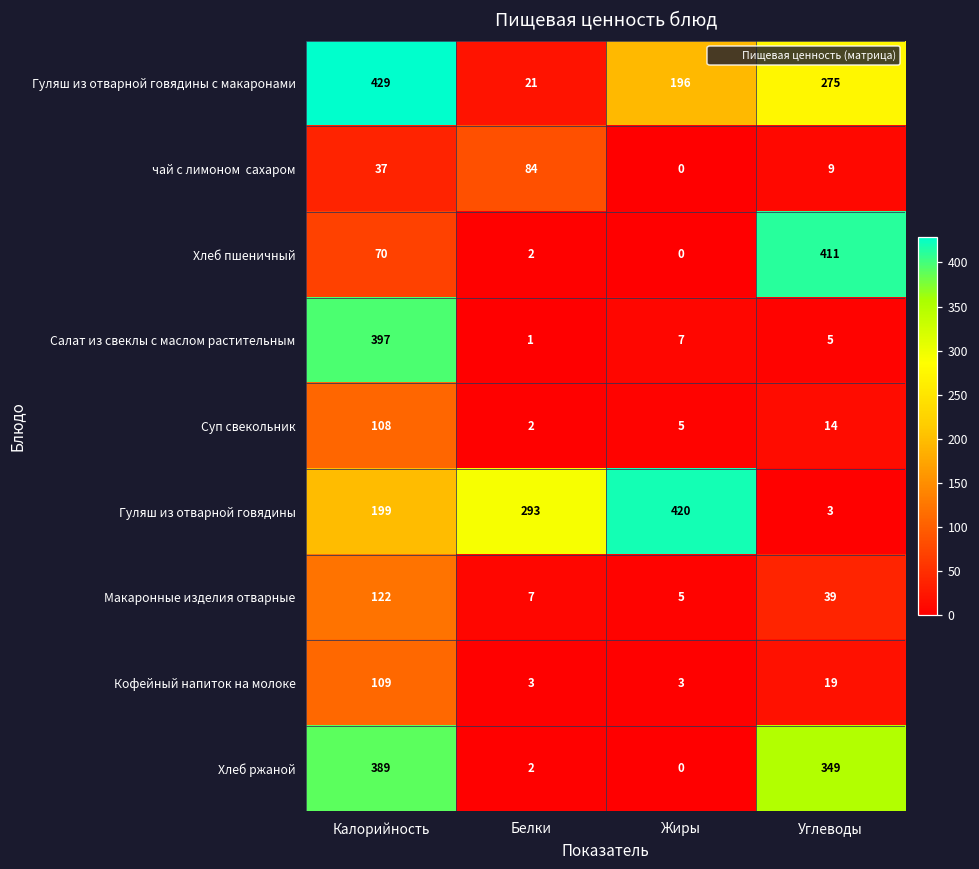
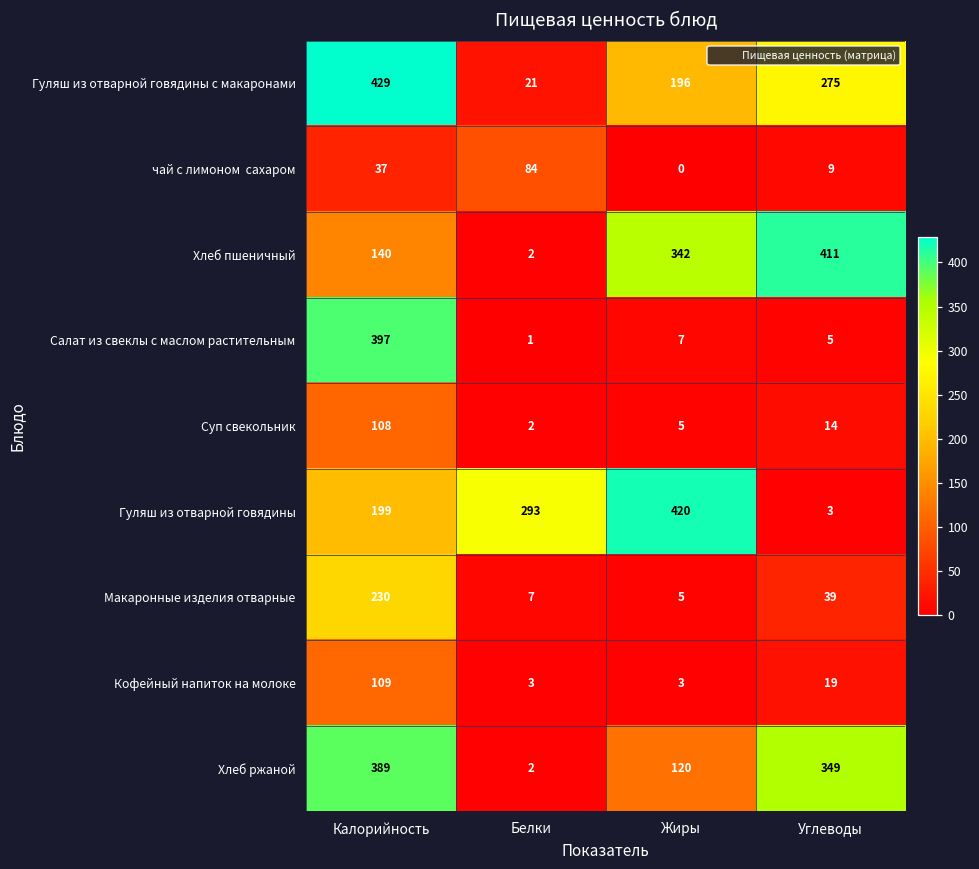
Хлеб пшеничный, Калорийность: 70 -> 140
Хлеб пшеничный, Жиры: 0 -> 342
Макаронные изделия отварные, Калорийность: 122 -> 230
Хлеб ржаной, Жиры: 0 -> 120
